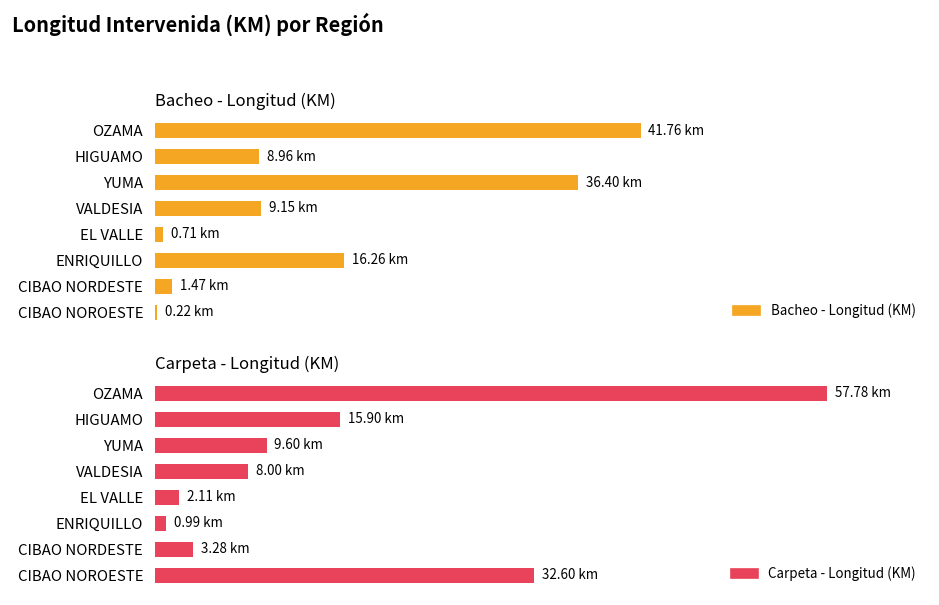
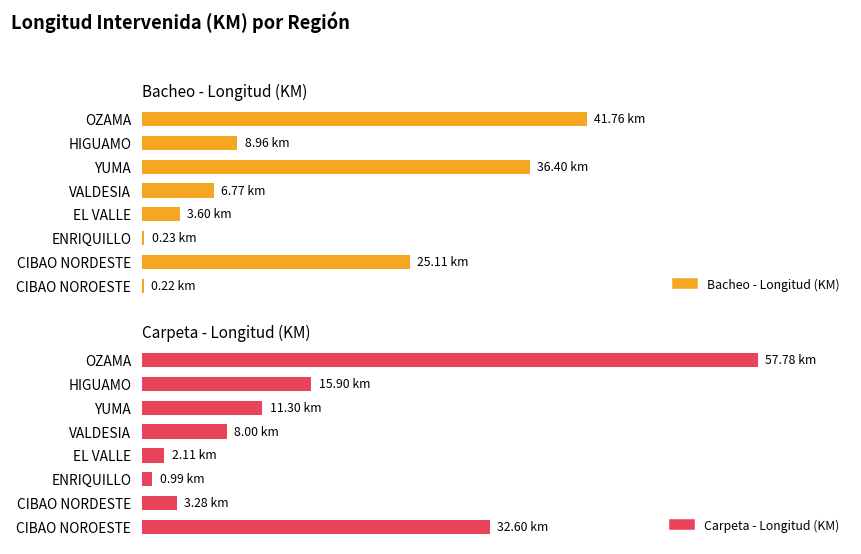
Bacheo - Longitud (KM), VALDESIA: 9.15 -> 6.77
Bacheo - Longitud (KM), EL VALLE: 0.71 -> 3.60
Bacheo - Longitud (KM), ENRIQUILLO: 16.26 -> 0.23
Bacheo - Longitud (KM), CIBAO NORDESTE: 1.47 -> 25.11
Carpeta - Longitud (KM), YUMA: 9.60 -> 11.30
